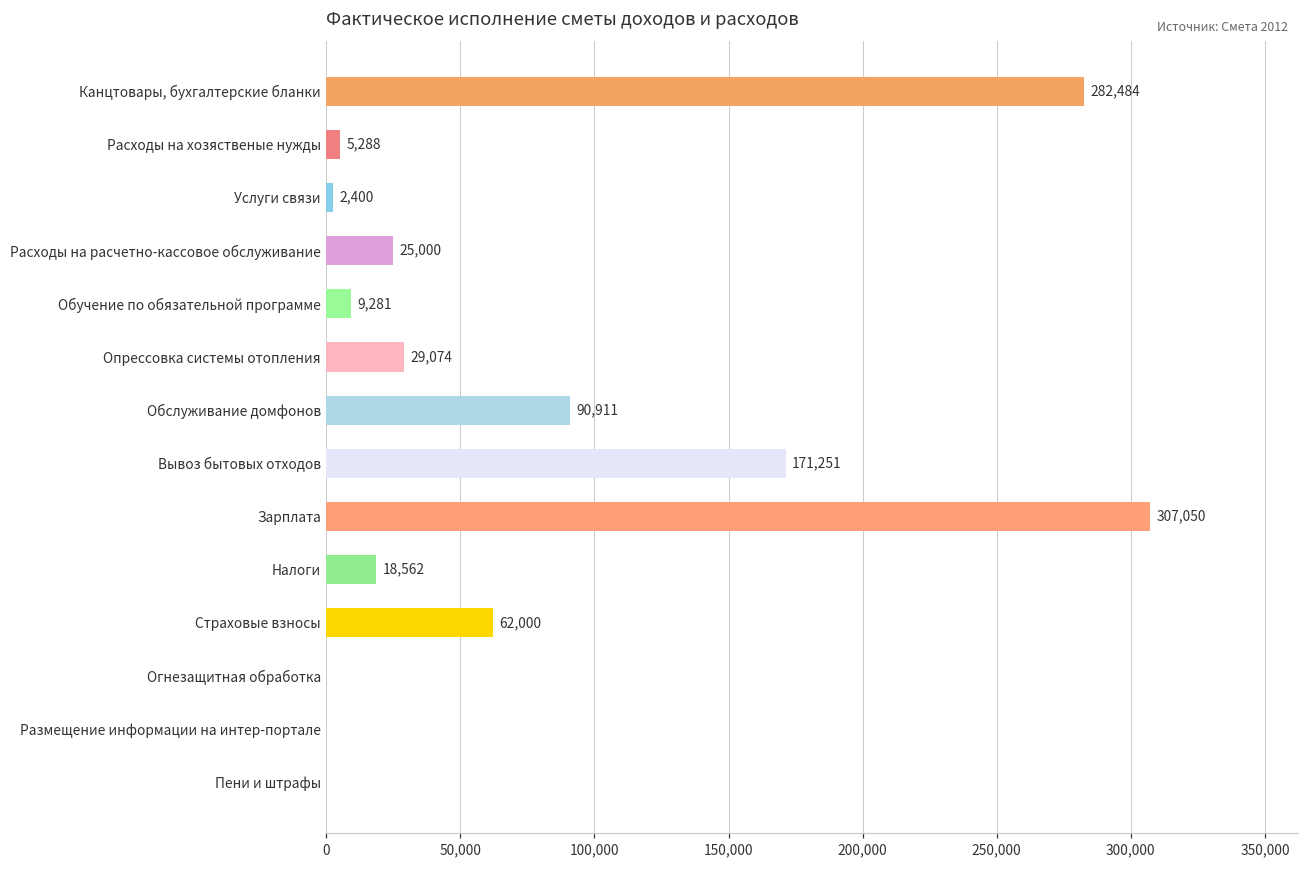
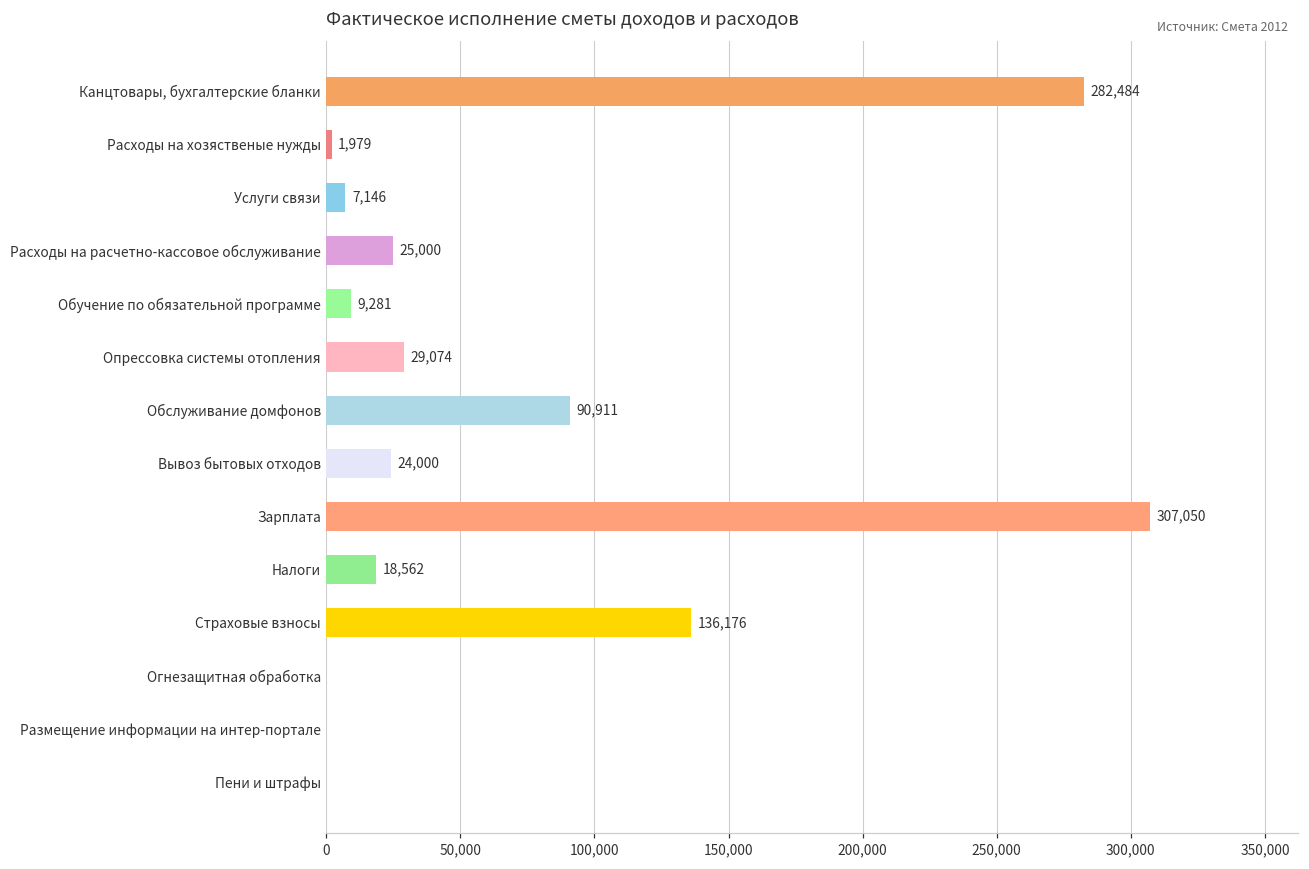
Расходы на хозяственые нужды: 5,288 -> 1,979
Услуги связи: 2,400 -> 7,146
Вывоз бытовых отходов: 171,251 -> 24,000
Страховые взносы: 62,000 -> 136,176
